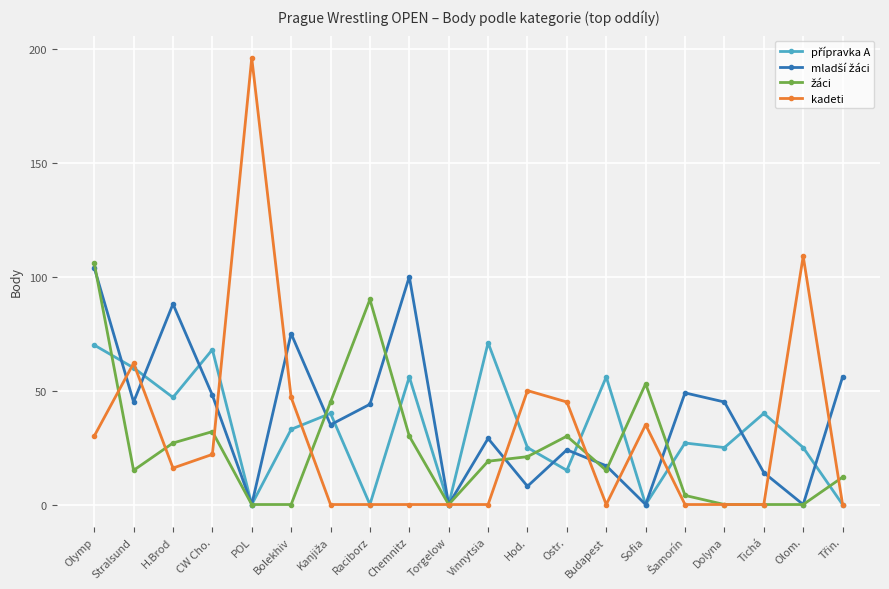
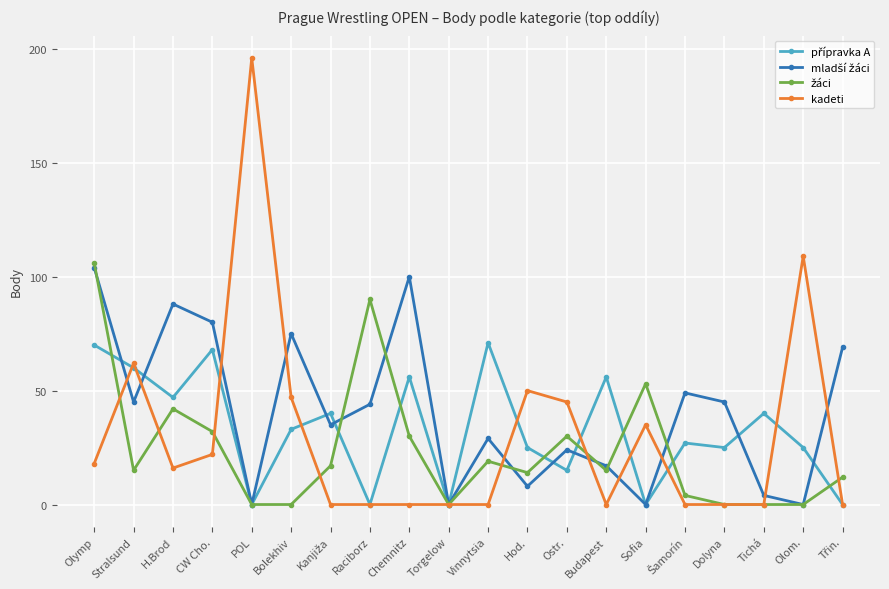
kadeti, Olymp: 30 -> 18
žáci, H.Brod: 27 -> 42
mladší žáci, CW Cho.: 48 -> 80
žáci, Kanjiža: 45 -> 17
žáci, Hod.: 21 -> 14
mladší žáci, Tichá: 14 -> 4
mladší žáci, Třin.: 56 -> 69
